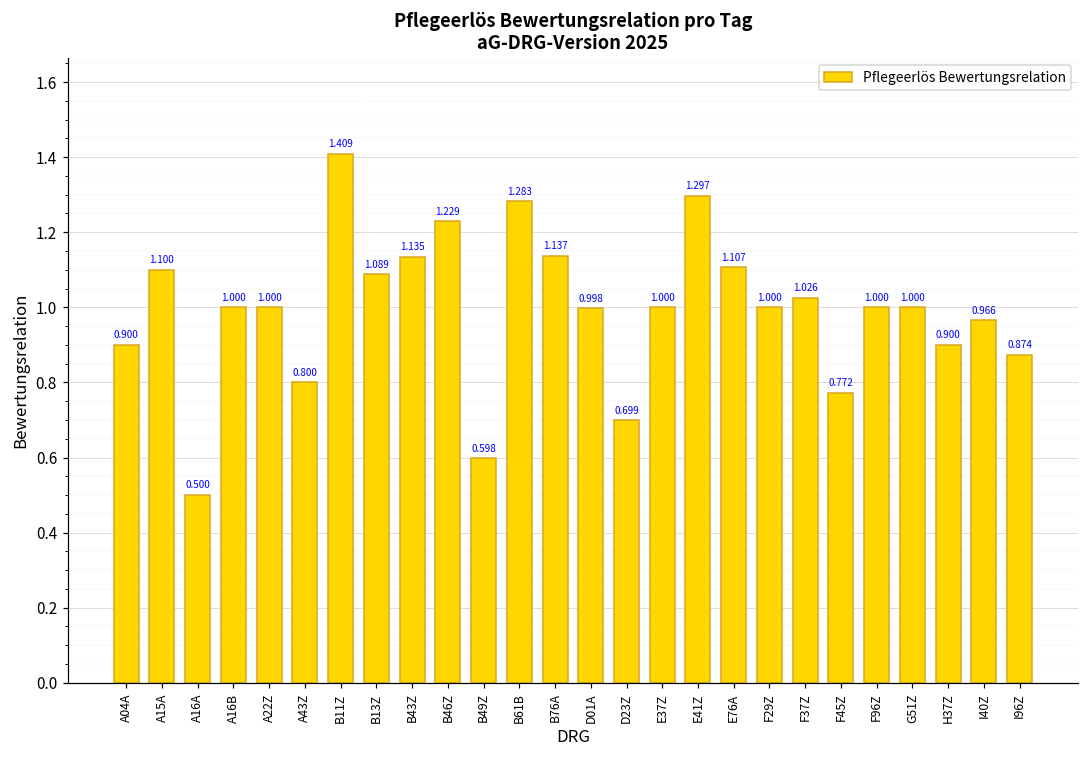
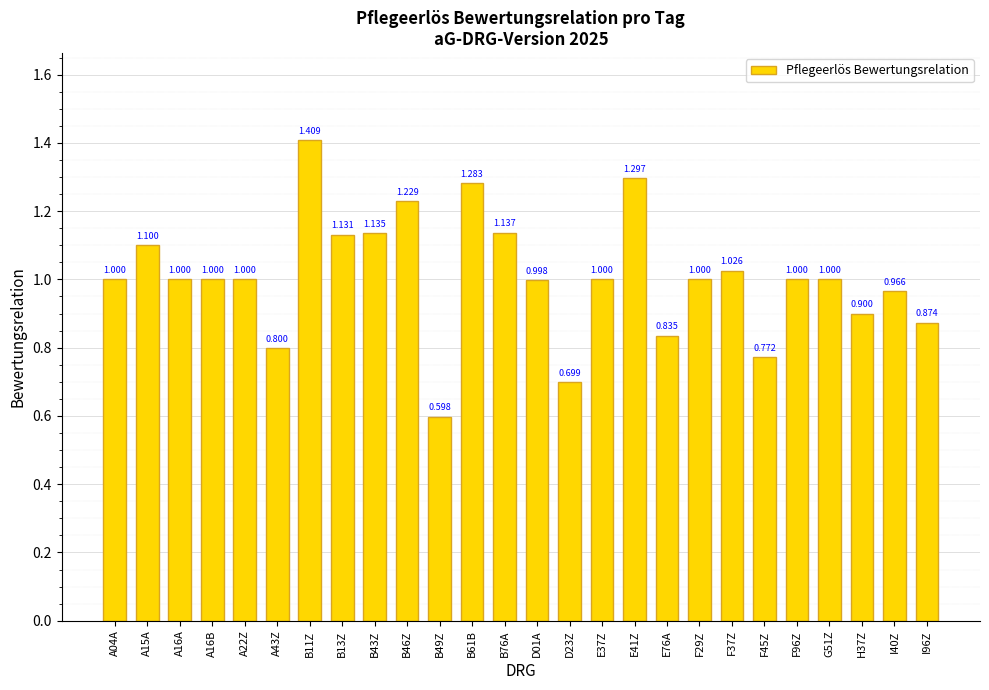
A04A: 0.900 -> 1.000
A16A: 0.500 -> 1.000
B13Z: 1.089 -> 1.131
E76A: 1.107 -> 0.835
